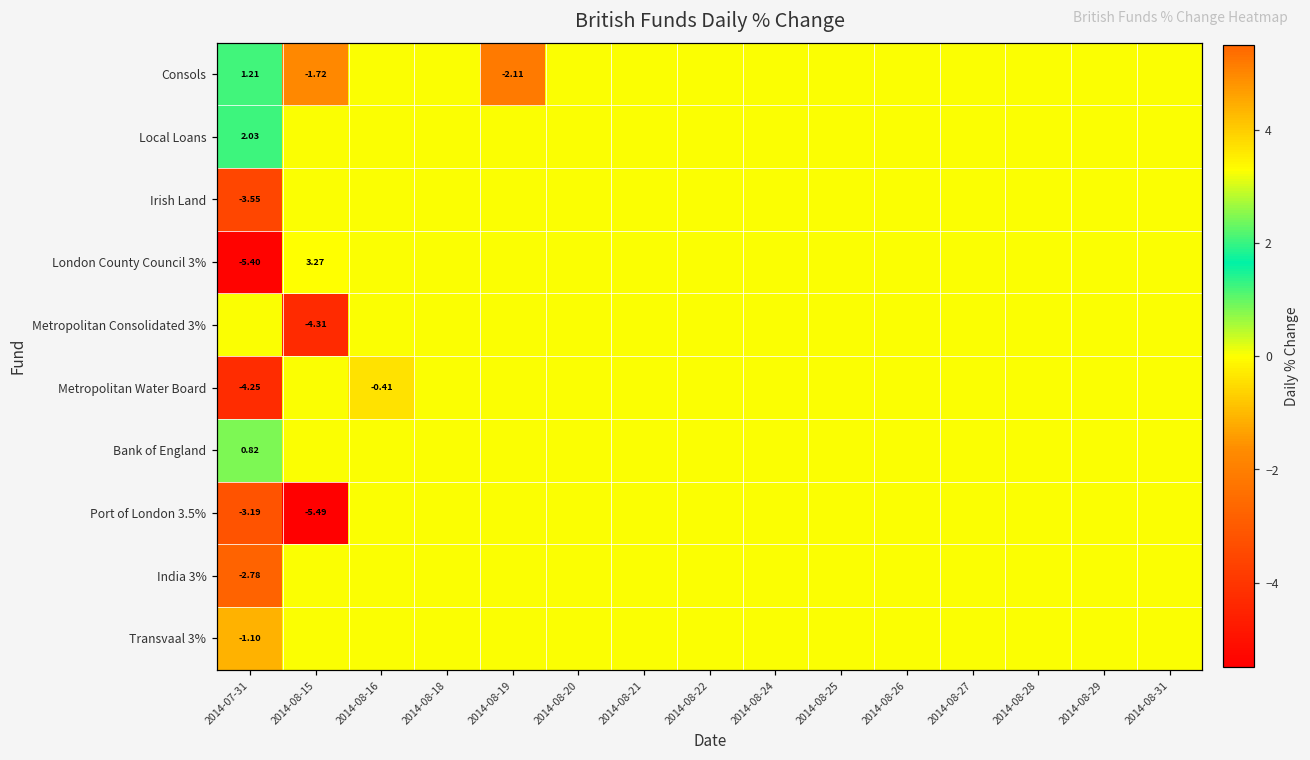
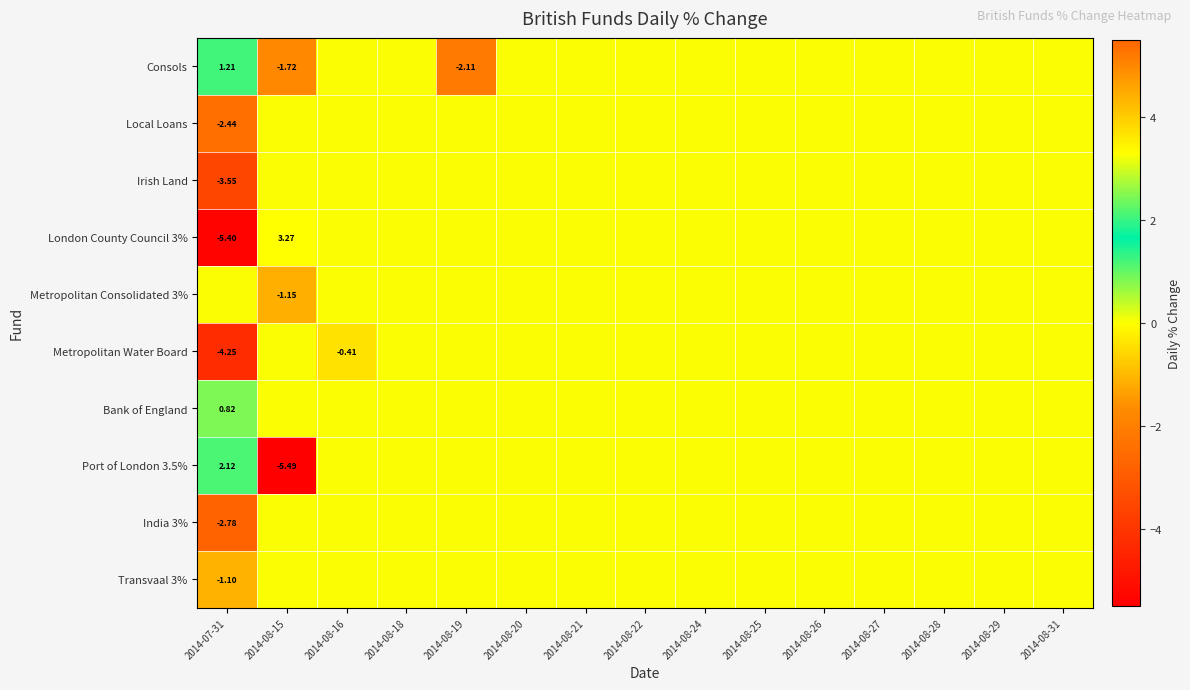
Local Loans, 2014-07-31: 2.03 -> -2.44
Metropolitan Consolidated 3%, 2014-08-15: -4.31 -> -1.15
Port of London 3.5%, 2014-07-31: -3.19 -> 2.12
